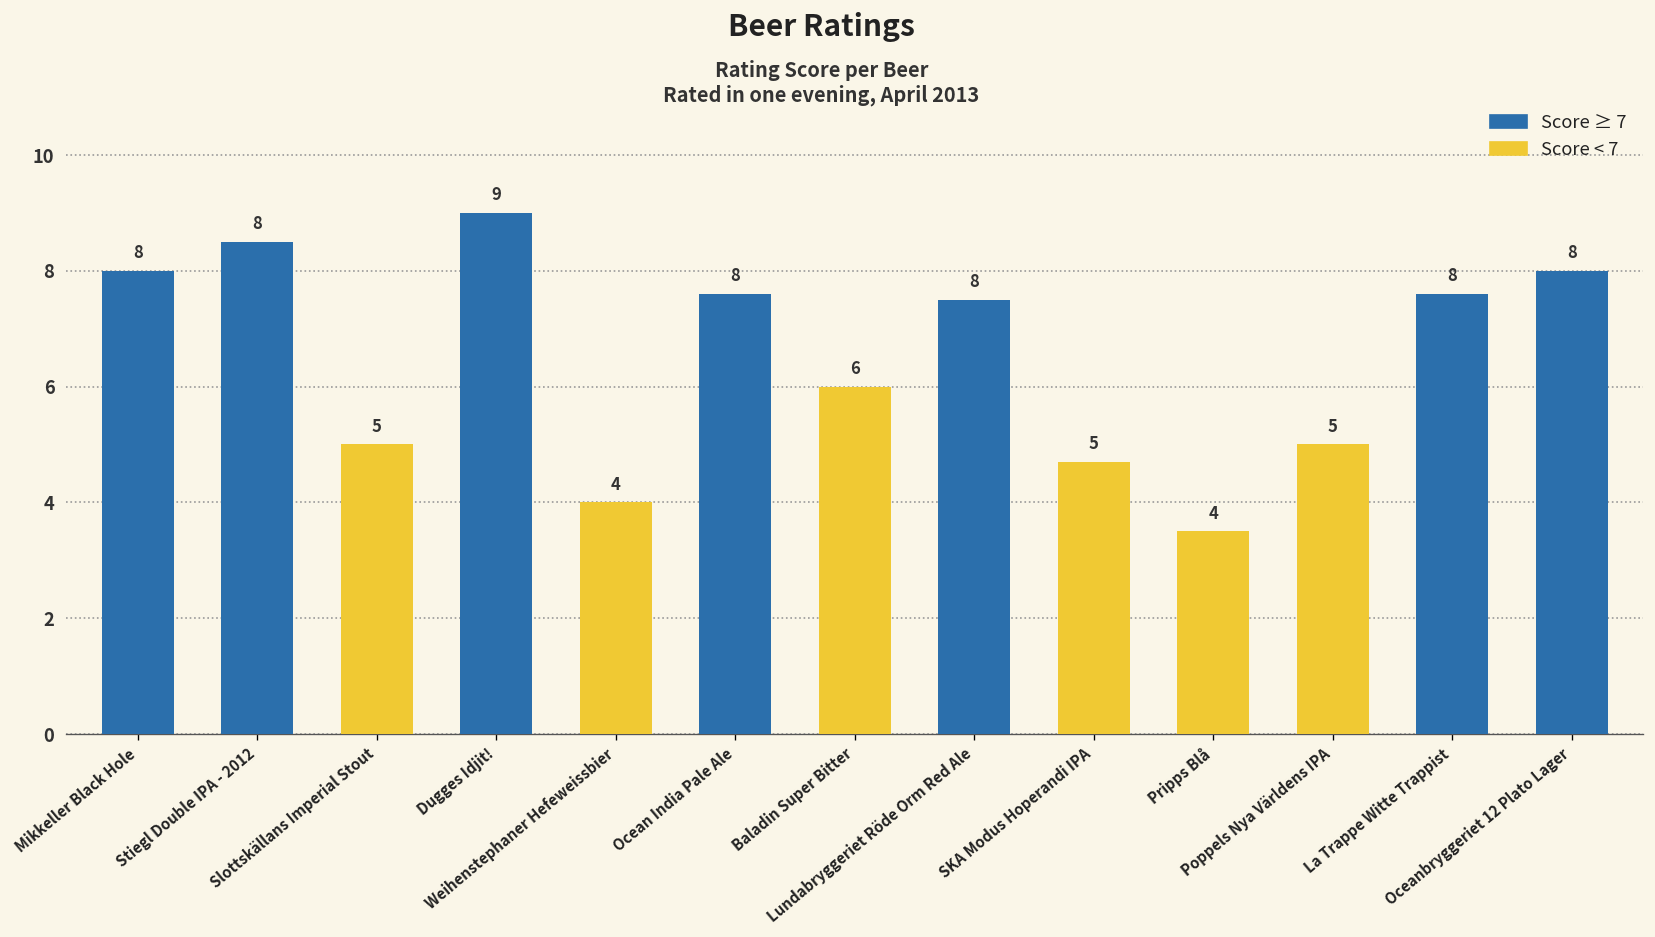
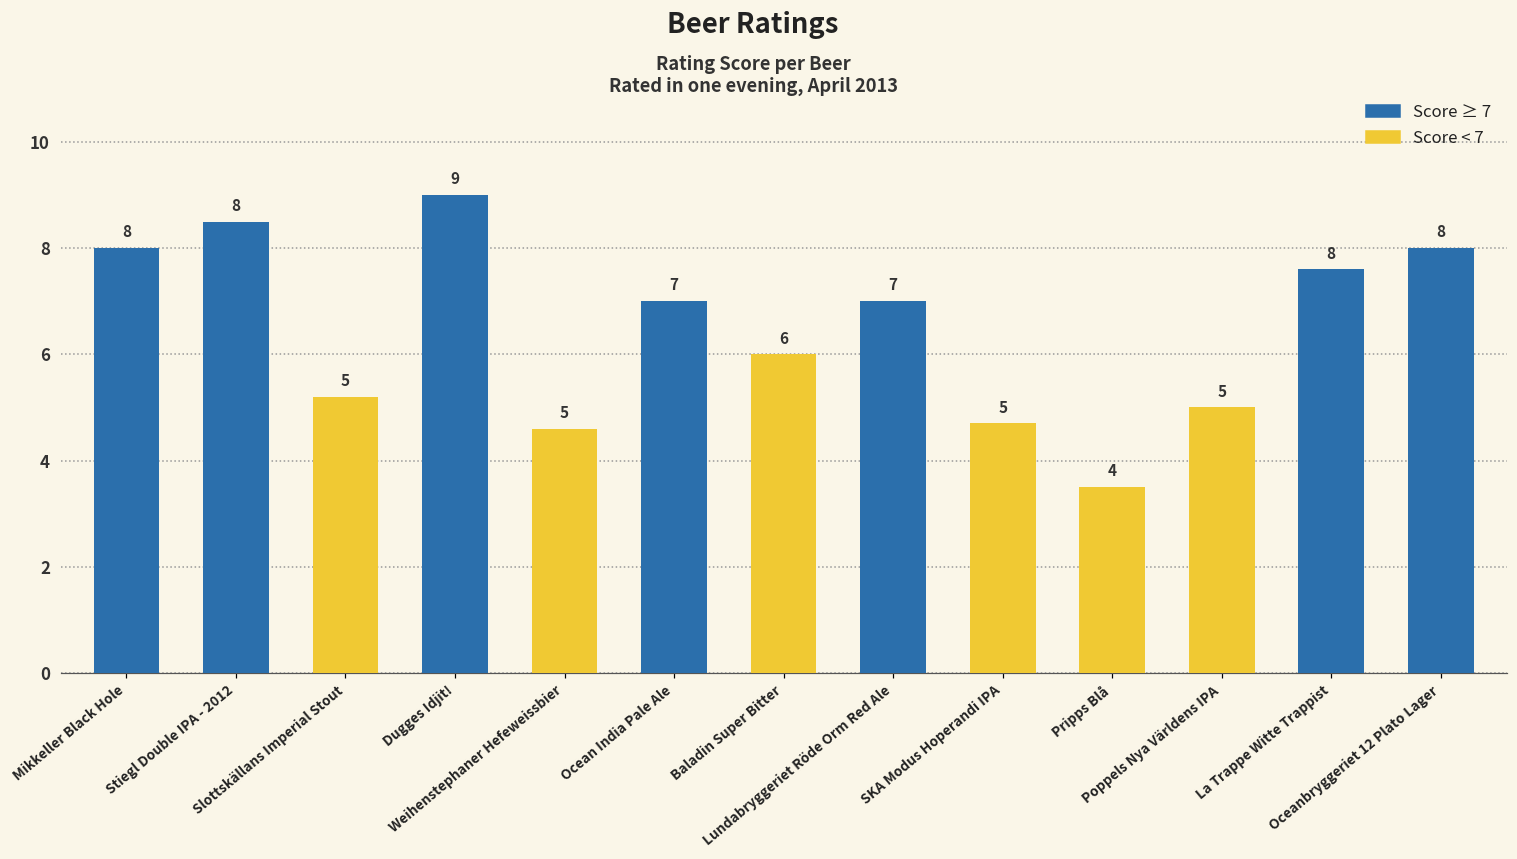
Slottskällans Imperial Stout: 5.0 -> 5.2
Weihenstephaner Hefeweissbier: 4 -> 5
Ocean India Pale Ale: 8 -> 7
Lundabryggeriet Röde Orm Red Ale: 8 -> 7
